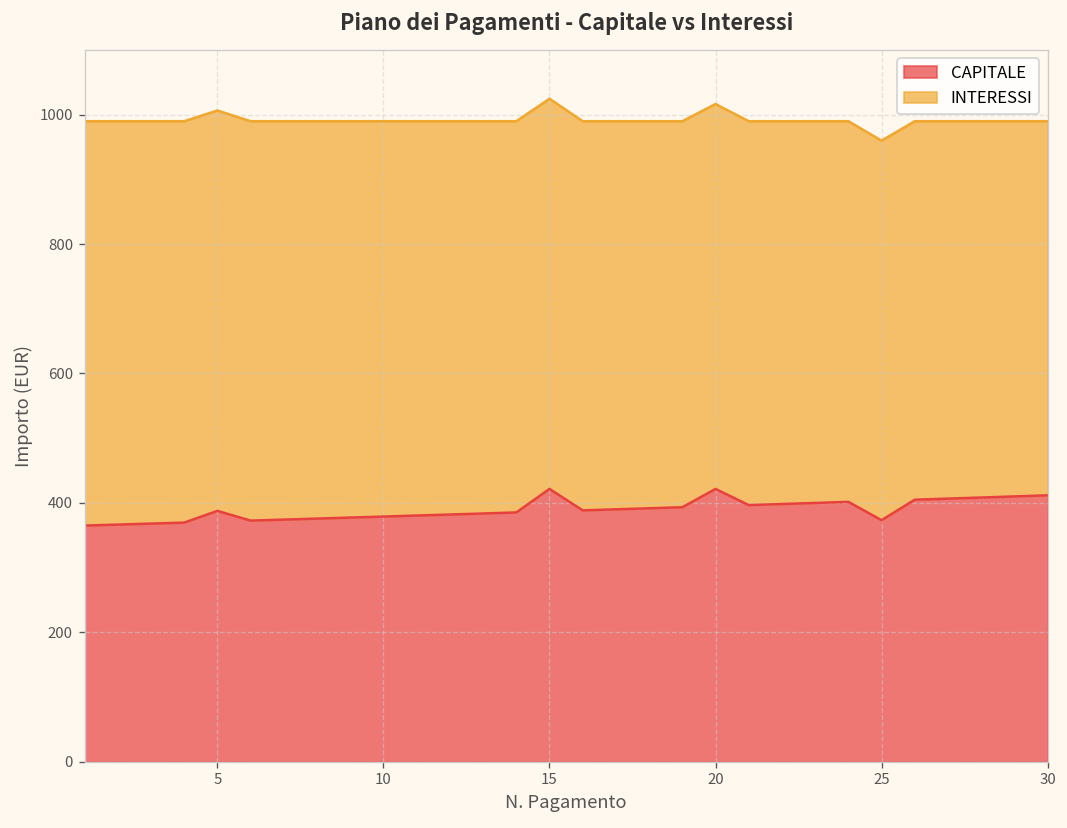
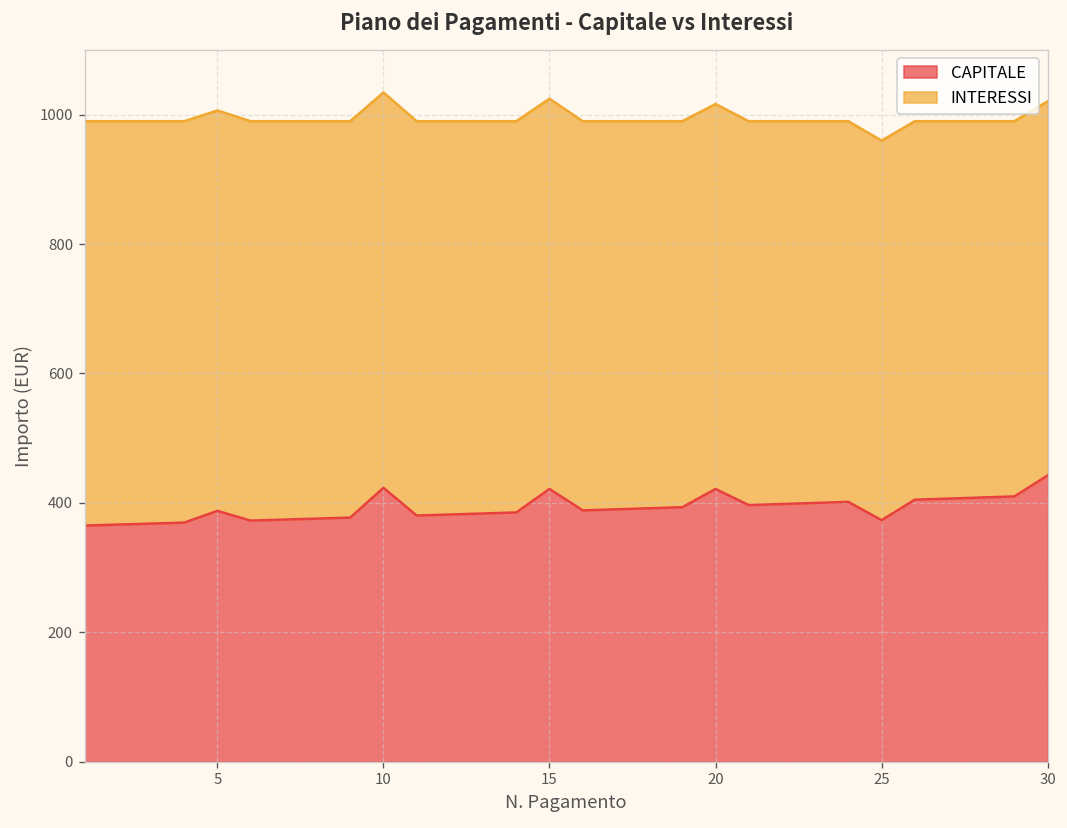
CAPITALE, 10: 380 -> 420
CAPITALE, 30: 410 -> 440
